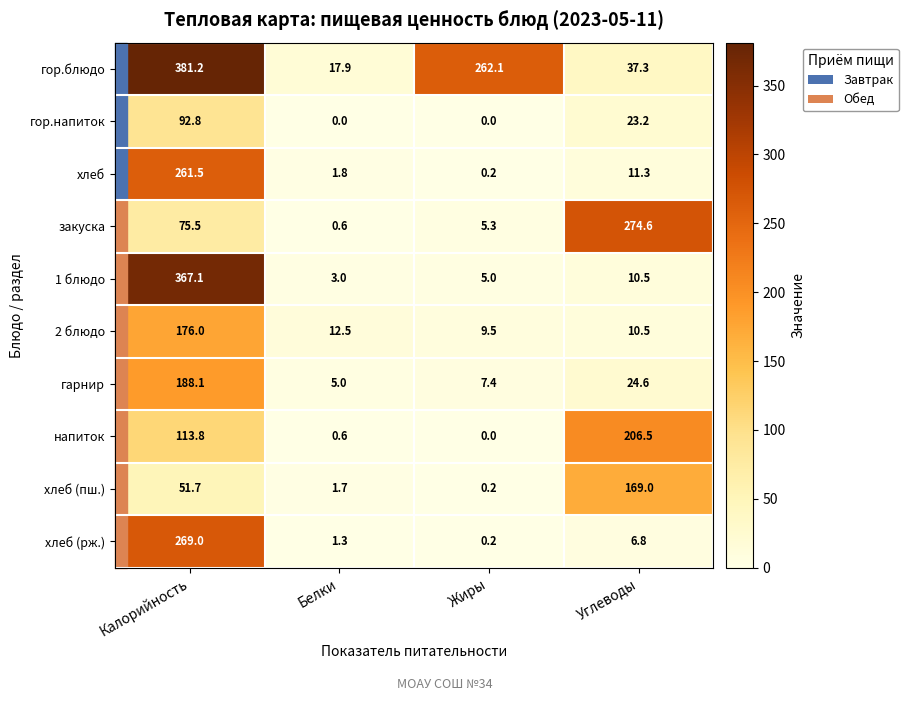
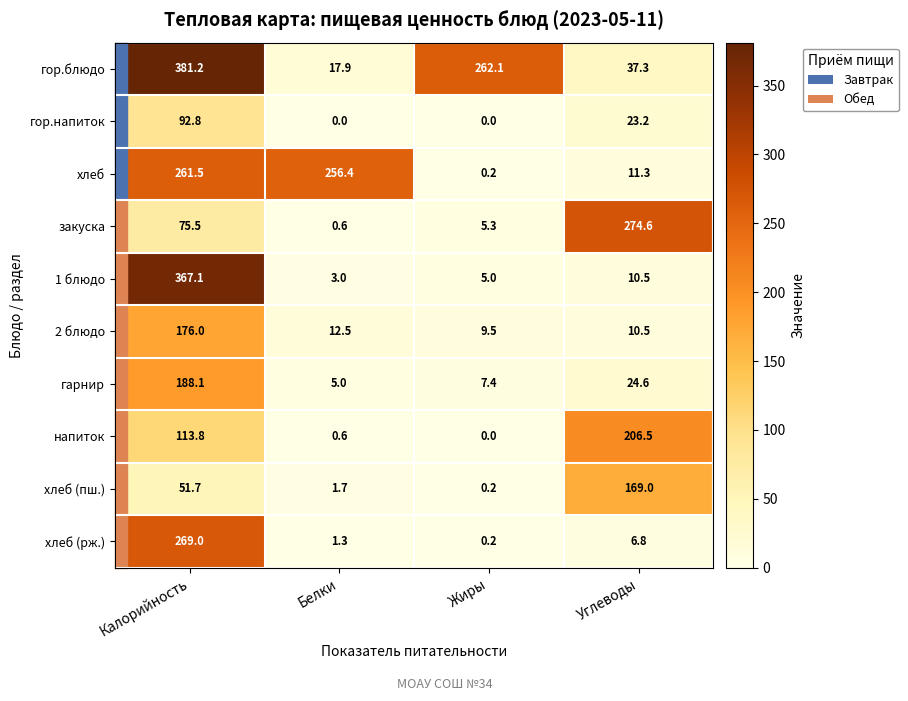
хлеб, Белки: 1.8 -> 256.4
